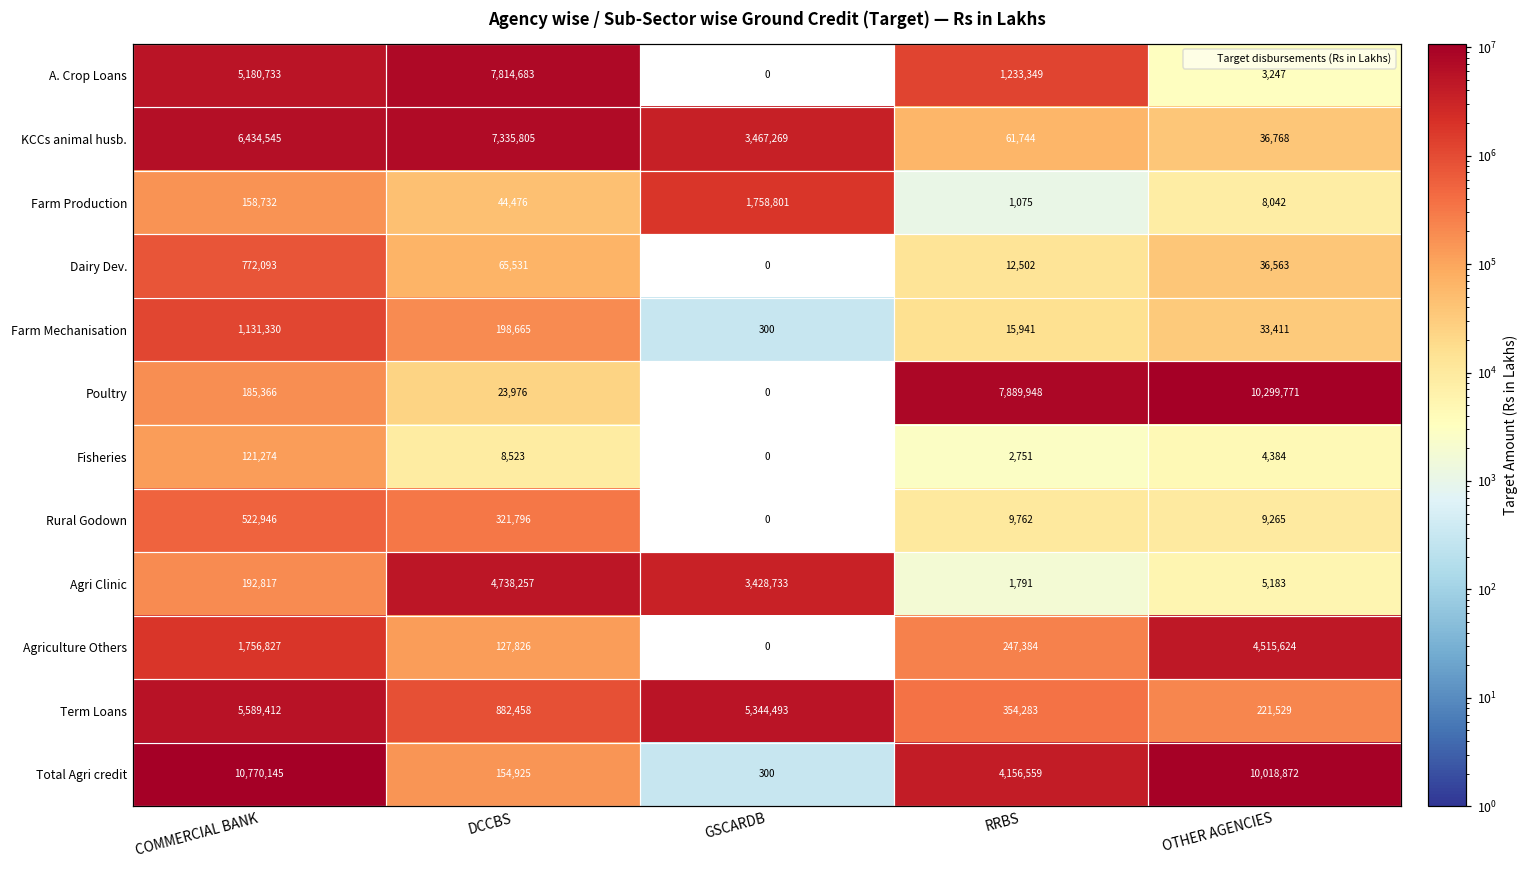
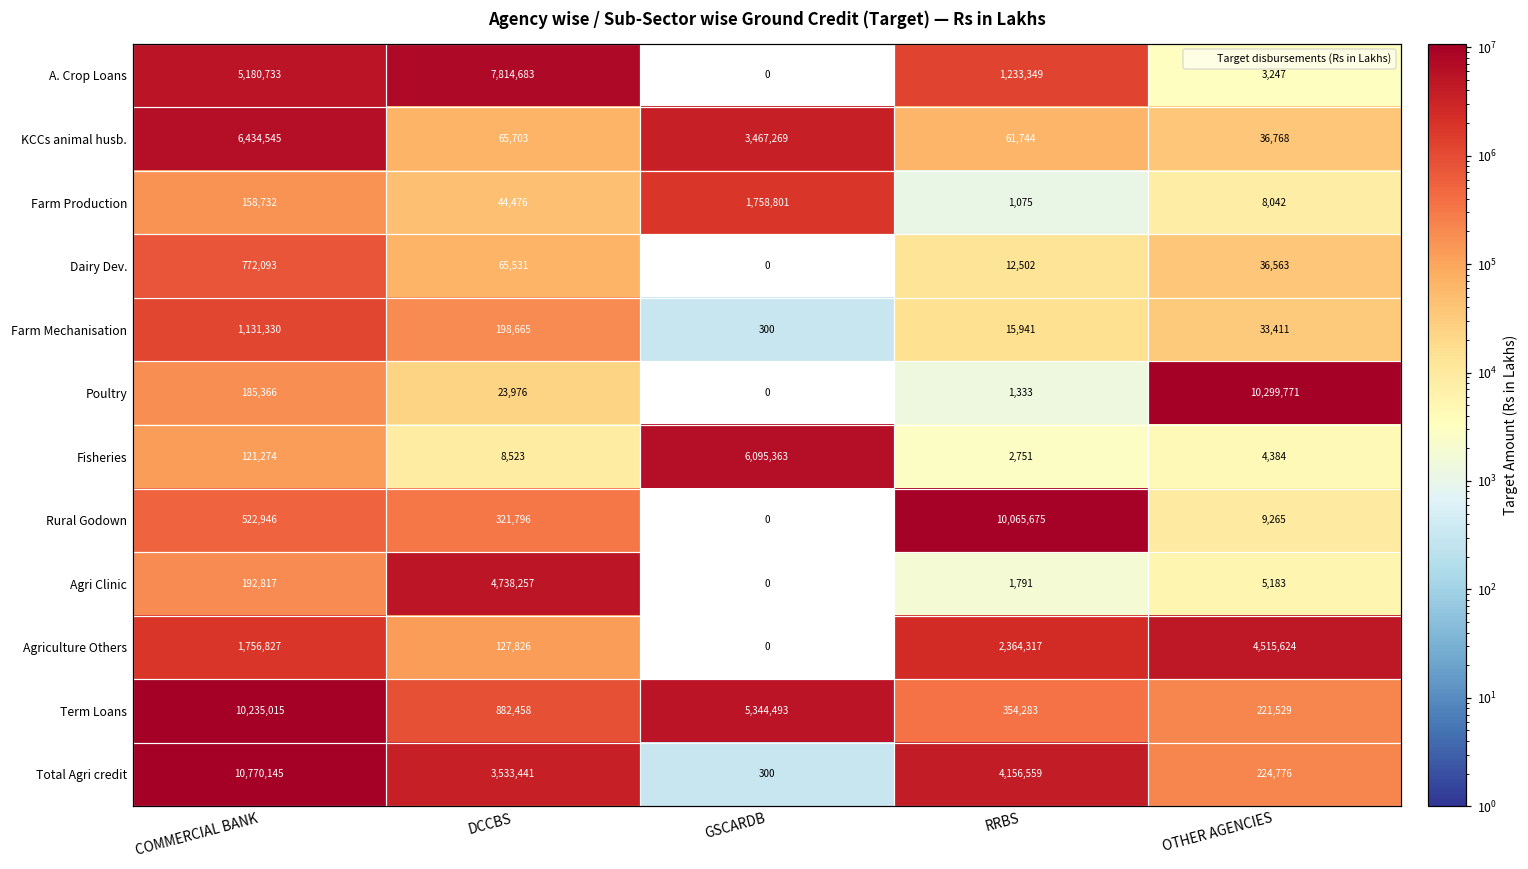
KCCs animal husb., DCCBS: 7,335,805 -> 65,703
Poultry, RRBS: 7,889,948 -> 1,333
Fisheries, GSCARDB: 0 -> 6,095,363
Rural Godown, RRBS: 9,762 -> 10,065,675
Agri Clinic, GSCARDB: 3,428,733 -> 0
Agriculture Others, RRBS: 247,384 -> 2,364,317
Term Loans, COMMERCIAL BANK: 5,589,412 -> 10,235,015
Total Agri credit, DCCBS: 154,925 -> 3,533,441
Total Agri credit, OTHER AGENCIES: 10,018,872 -> 224,776
